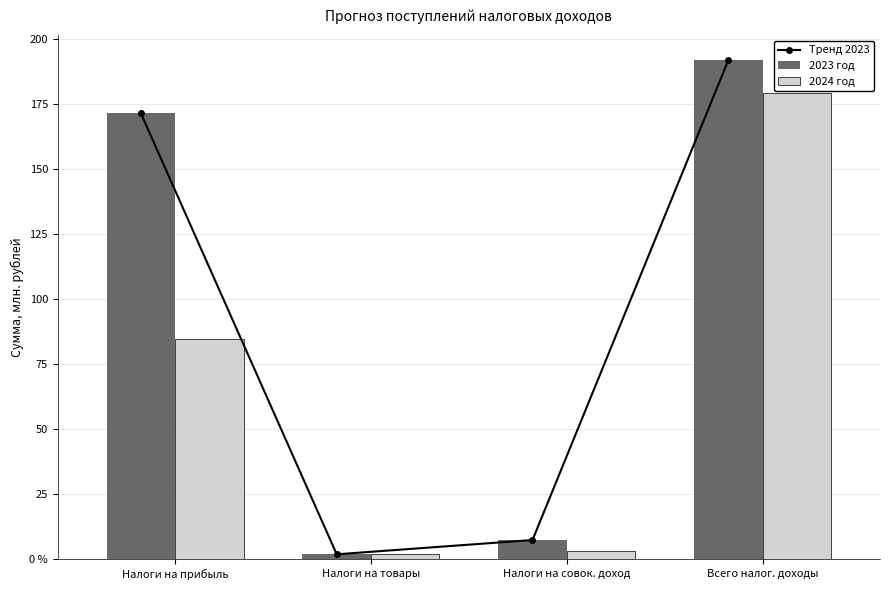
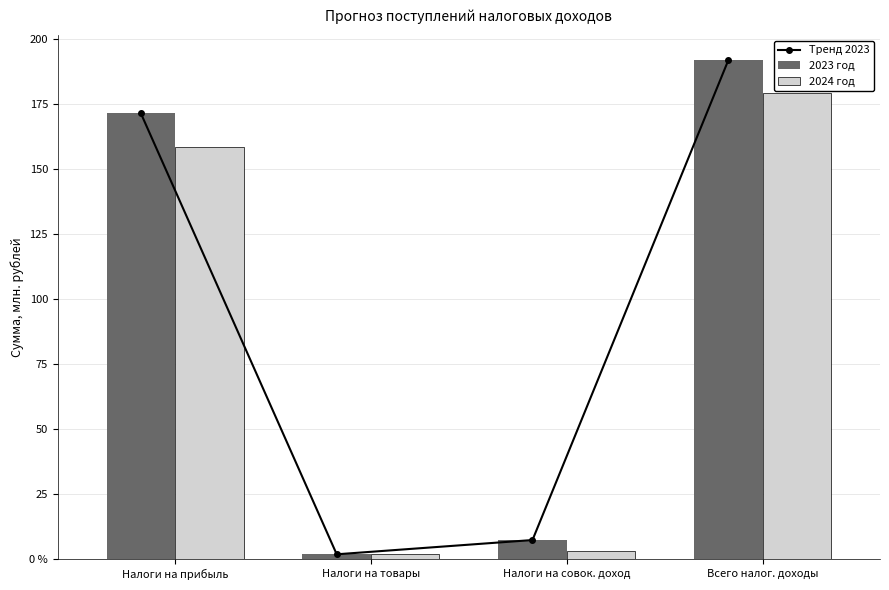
2024 год, Налоги на прибыль: 85 -> 158
